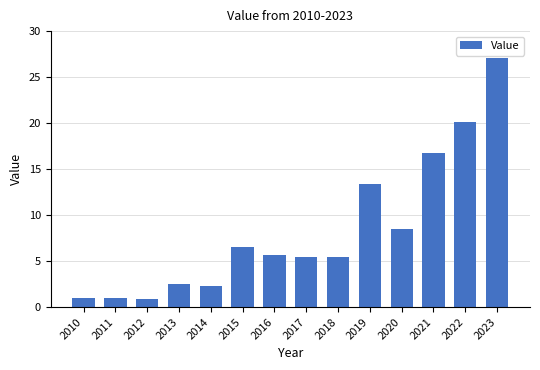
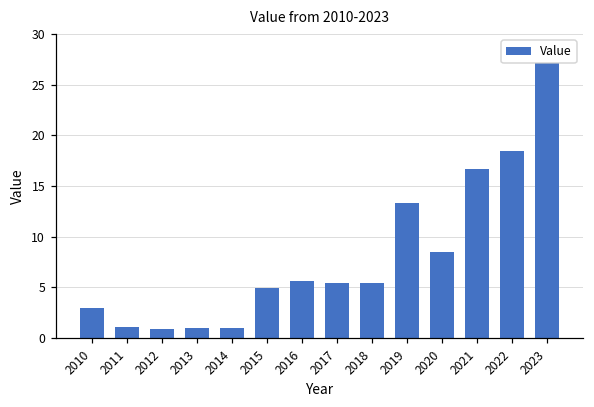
2010: 1 -> 3
2013: 2 -> 1
2014: 2 -> 1
2015: 7 -> 5
2022: 20 -> 18
